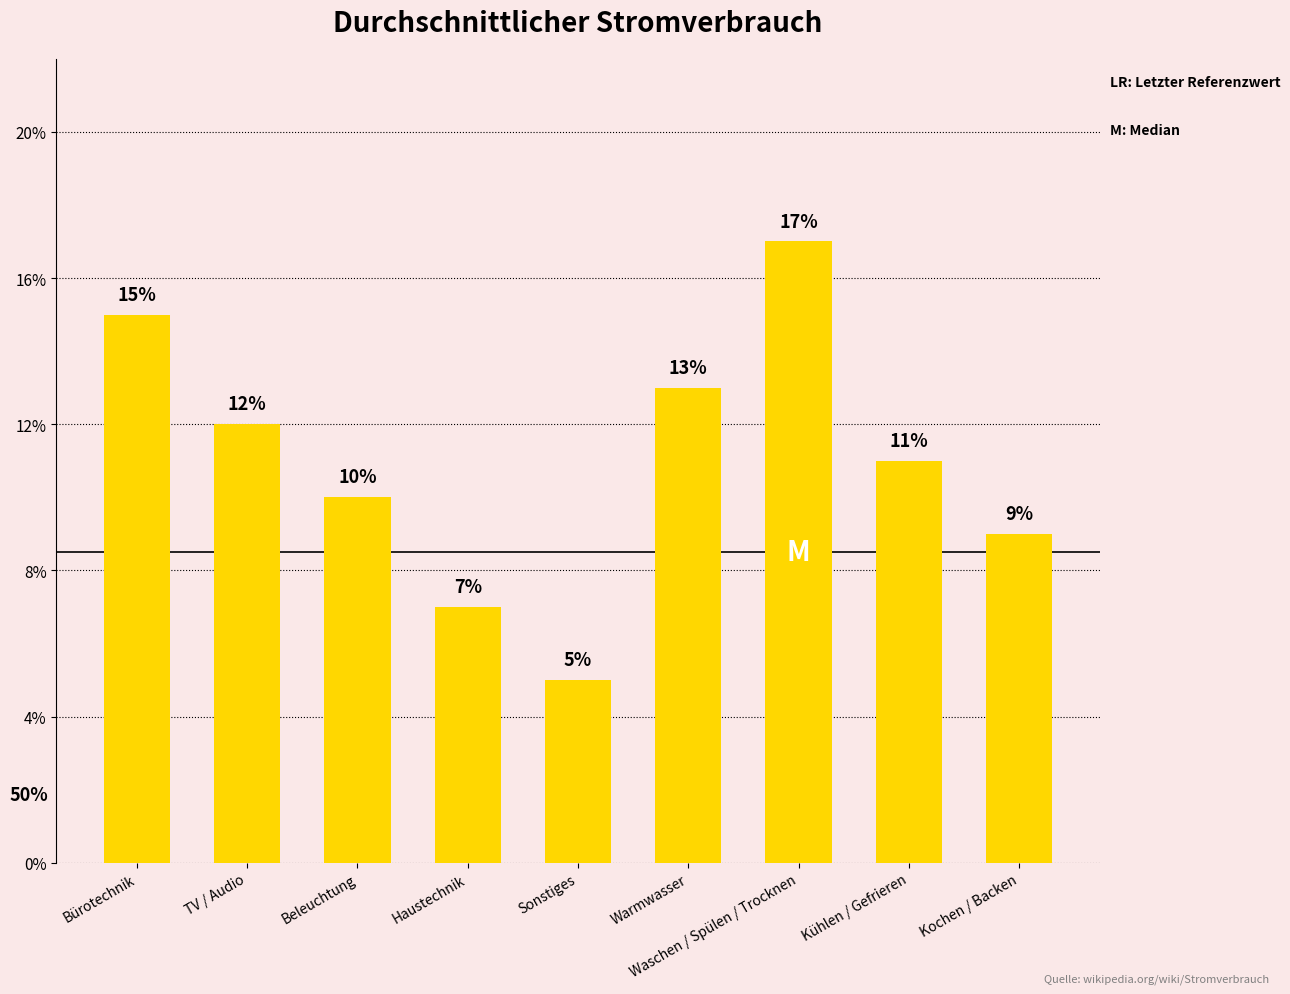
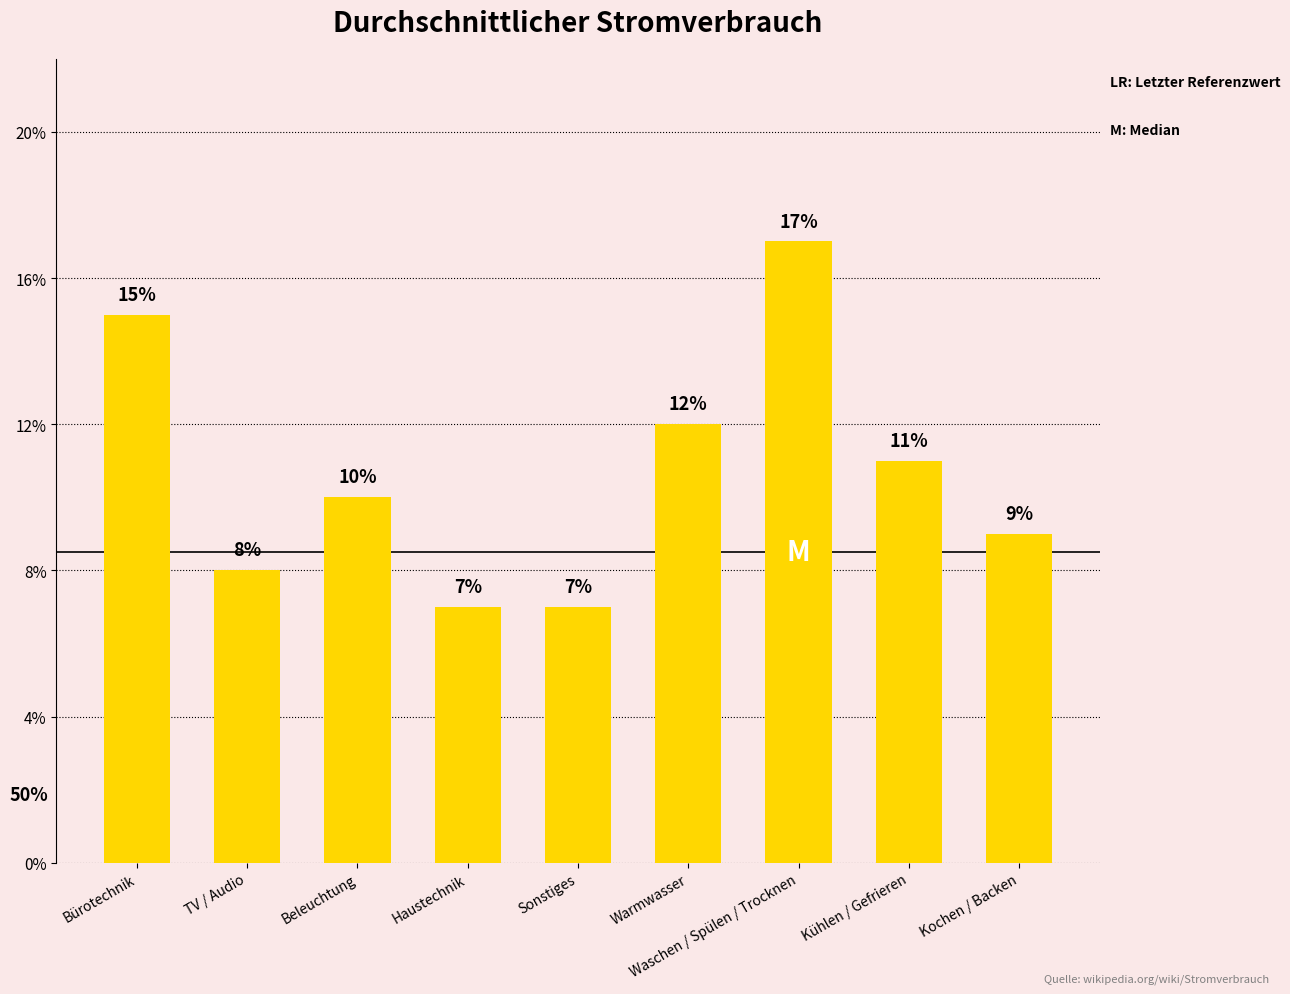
TV / Audio: 12% -> 8%
Sonstiges: 5% -> 7%
Warmwasser: 13% -> 12%
